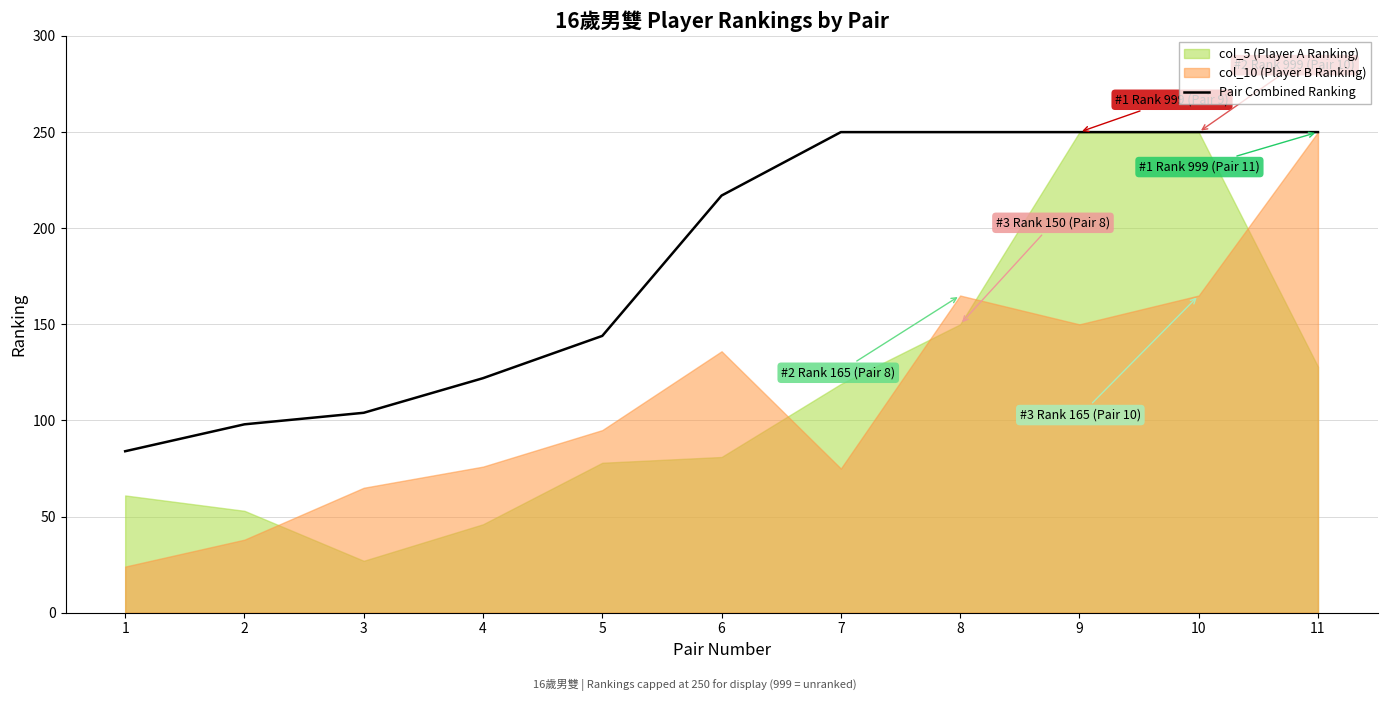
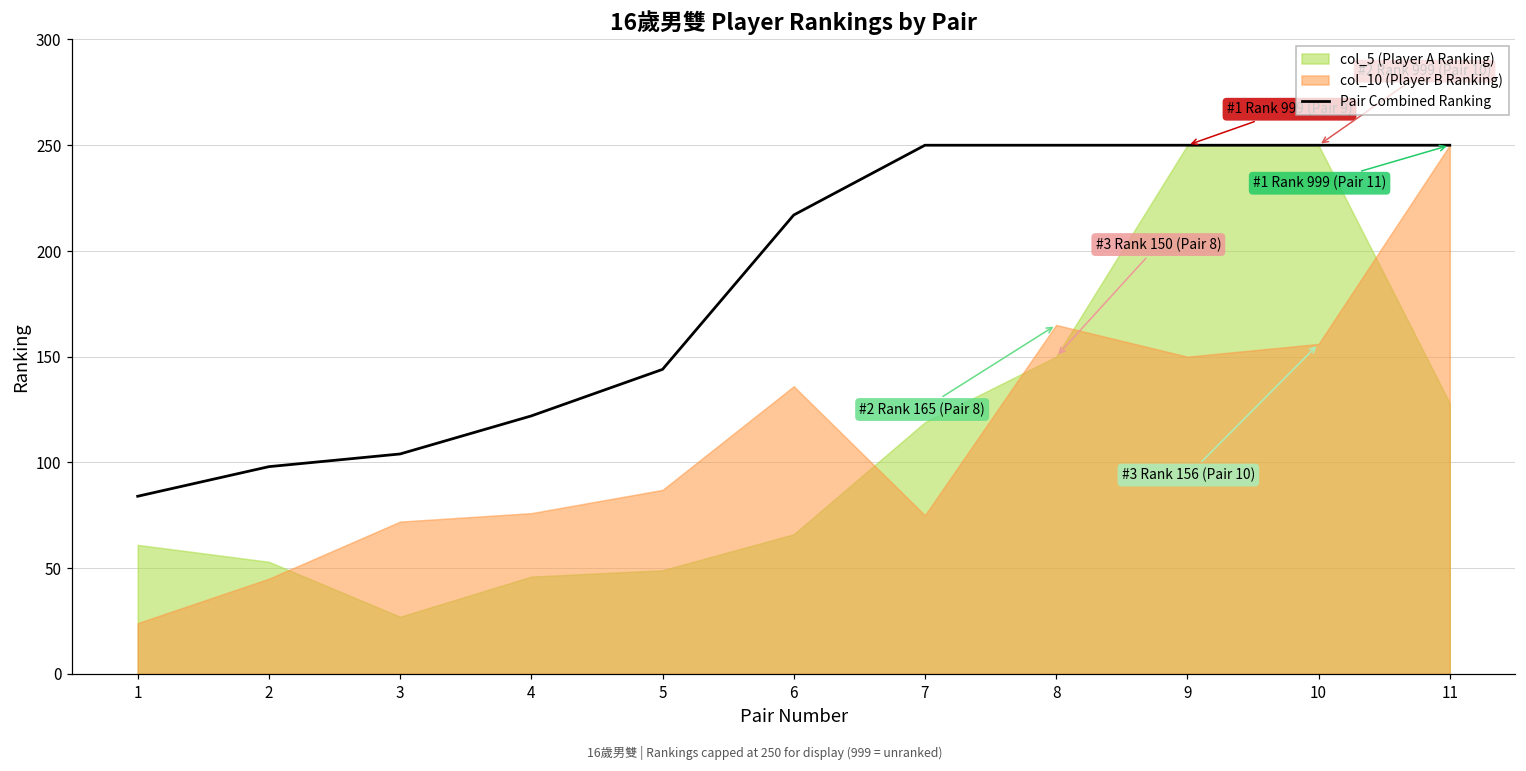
col_10 (Player B Ranking), 2: 38 -> 45
col_10 (Player B Ranking), 3: 65 -> 72
col_5 (Player A Ranking), 5: 78 -> 49
col_10 (Player B Ranking), 5: 95 -> 87
col_5 (Player A Ranking), 6: 81 -> 66
col_10 (Player B Ranking), 10: 165 -> 156
